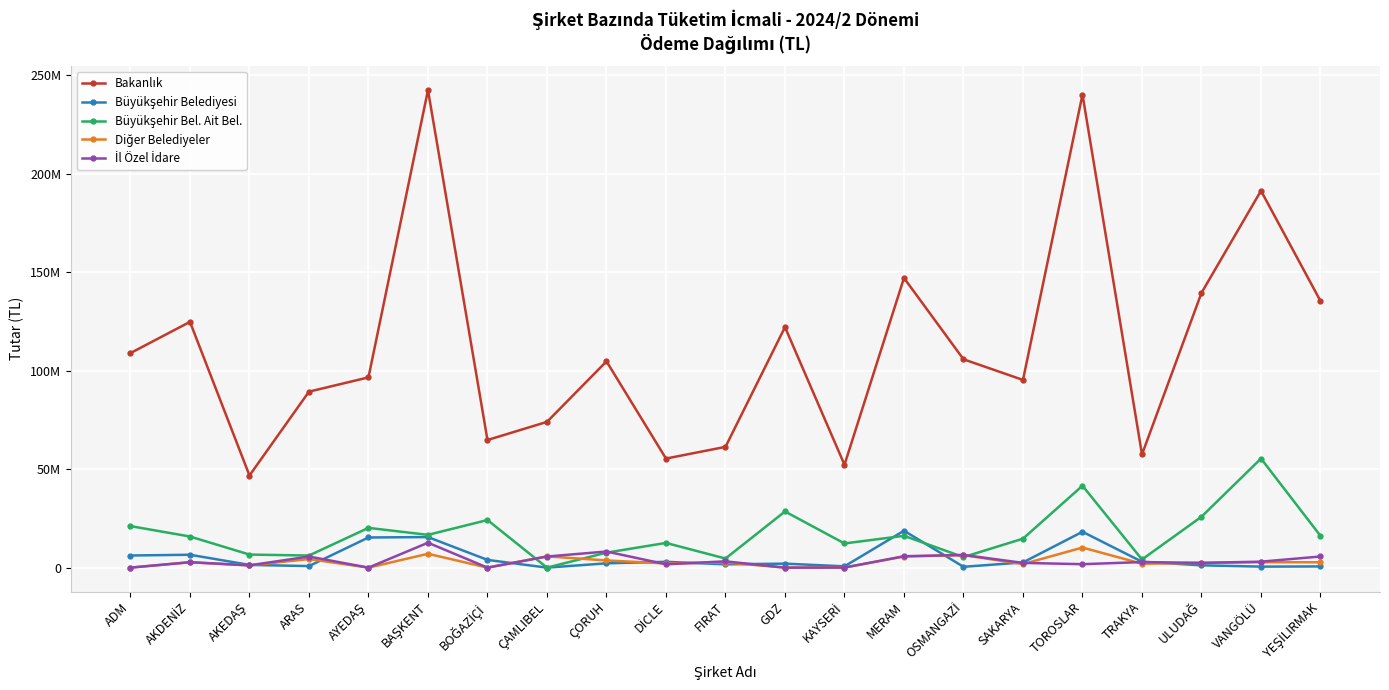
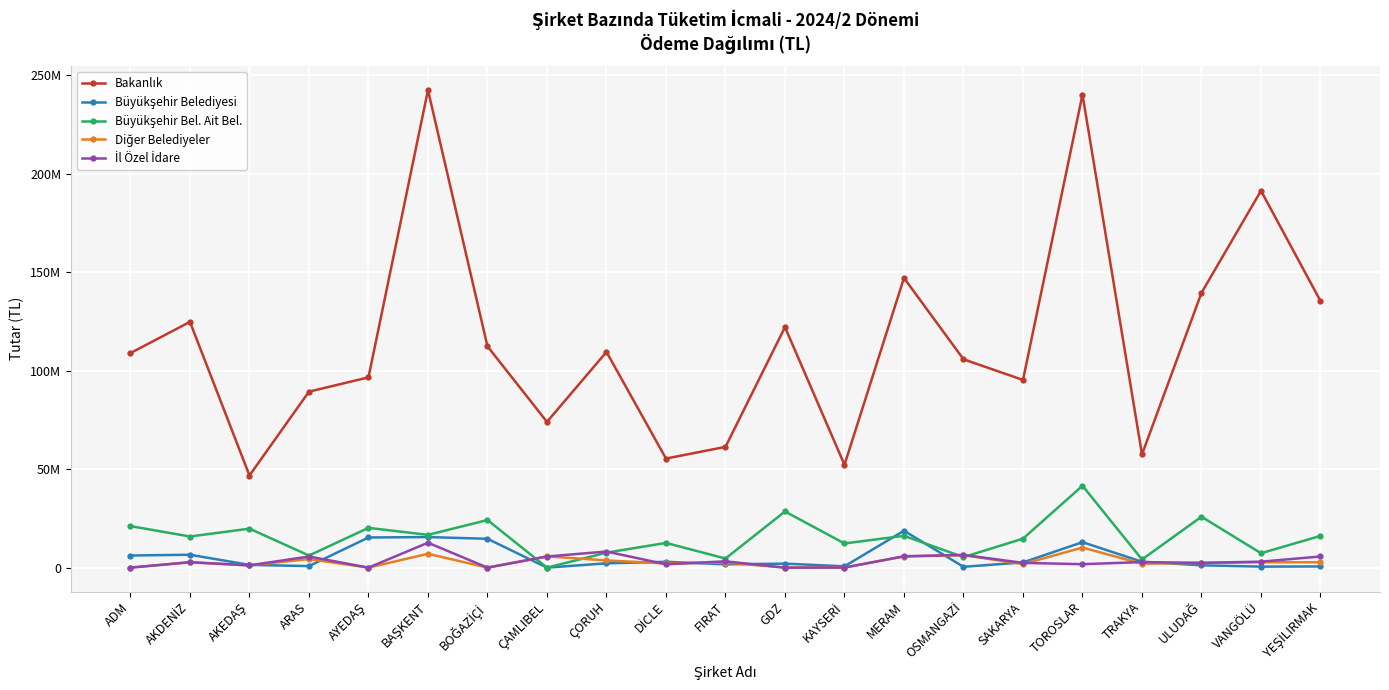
Büyükşehir Bel. Ait Bel., AKEDAŞ: 7000000 -> 20000000
Bakanlık, BOĞAZİÇİ: 65000000 -> 112000000
Büyükşehir Belediyesi, BOĞAZİÇİ: 4000000 -> 15000000
Bakanlık, ÇORUH: 105000000 -> 109000000
Büyükşehir Belediyesi, TOROSLAR: 18000000 -> 13000000
Büyükşehir Bel. Ait Bel., VANGÖLÜ: 55000000 -> 7000000
